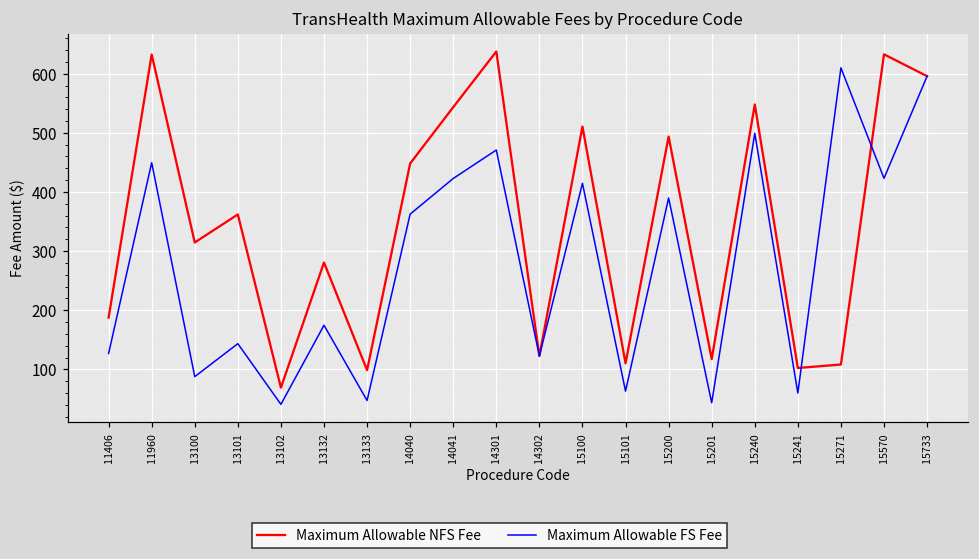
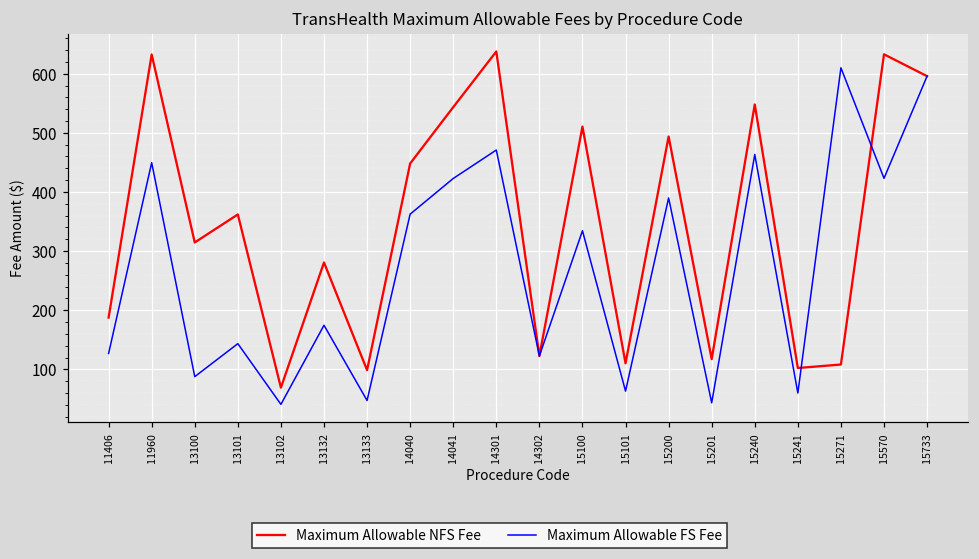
Maximum Allowable FS Fee, 15100: 410 -> 330
Maximum Allowable FS Fee, 15240: 500 -> 460
